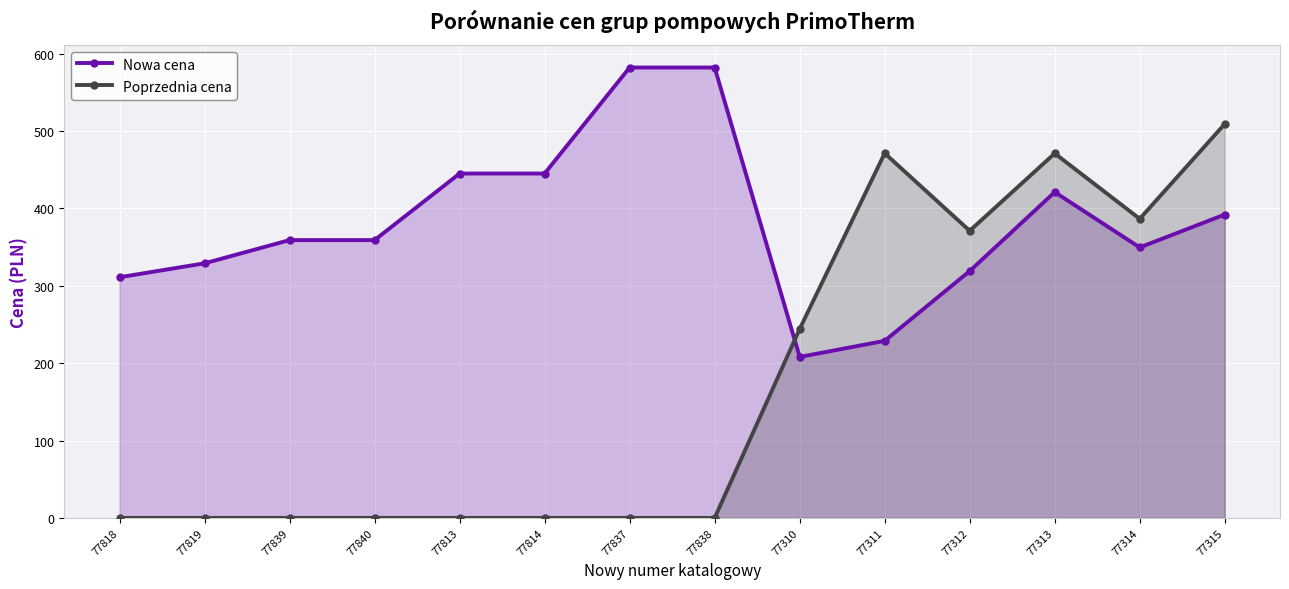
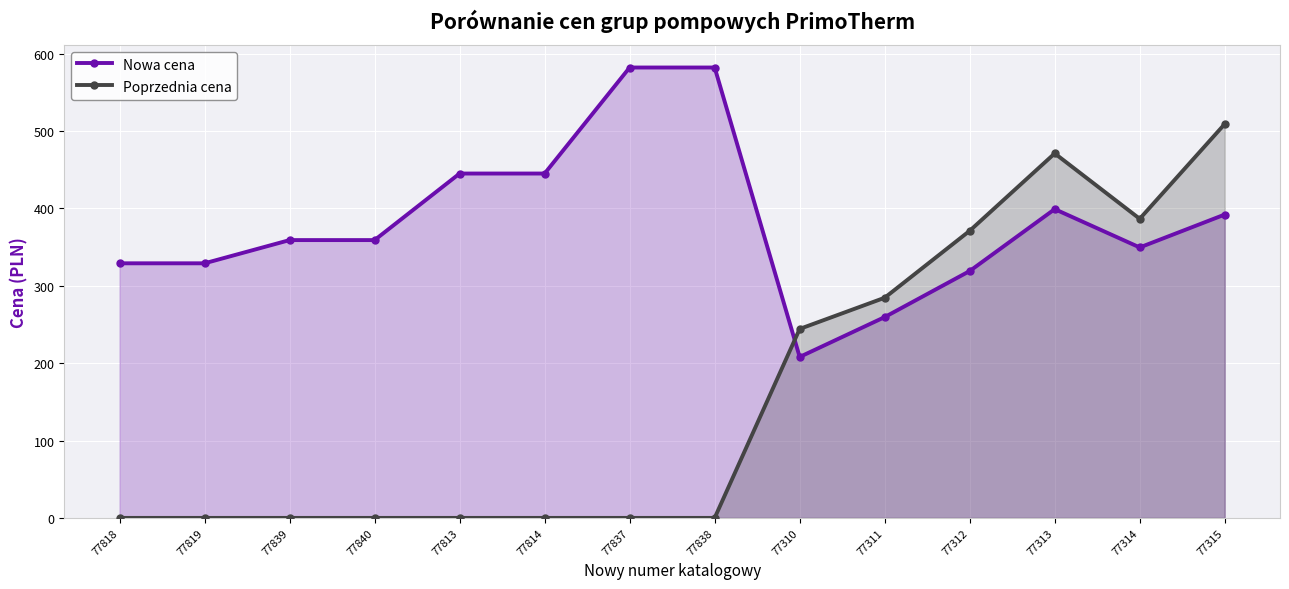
Nowa cena, 77818: 310 -> 330
Nowa cena, 77311: 230 -> 260
Poprzednia cena, 77311: 470 -> 280
Nowa cena, 77313: 420 -> 400
